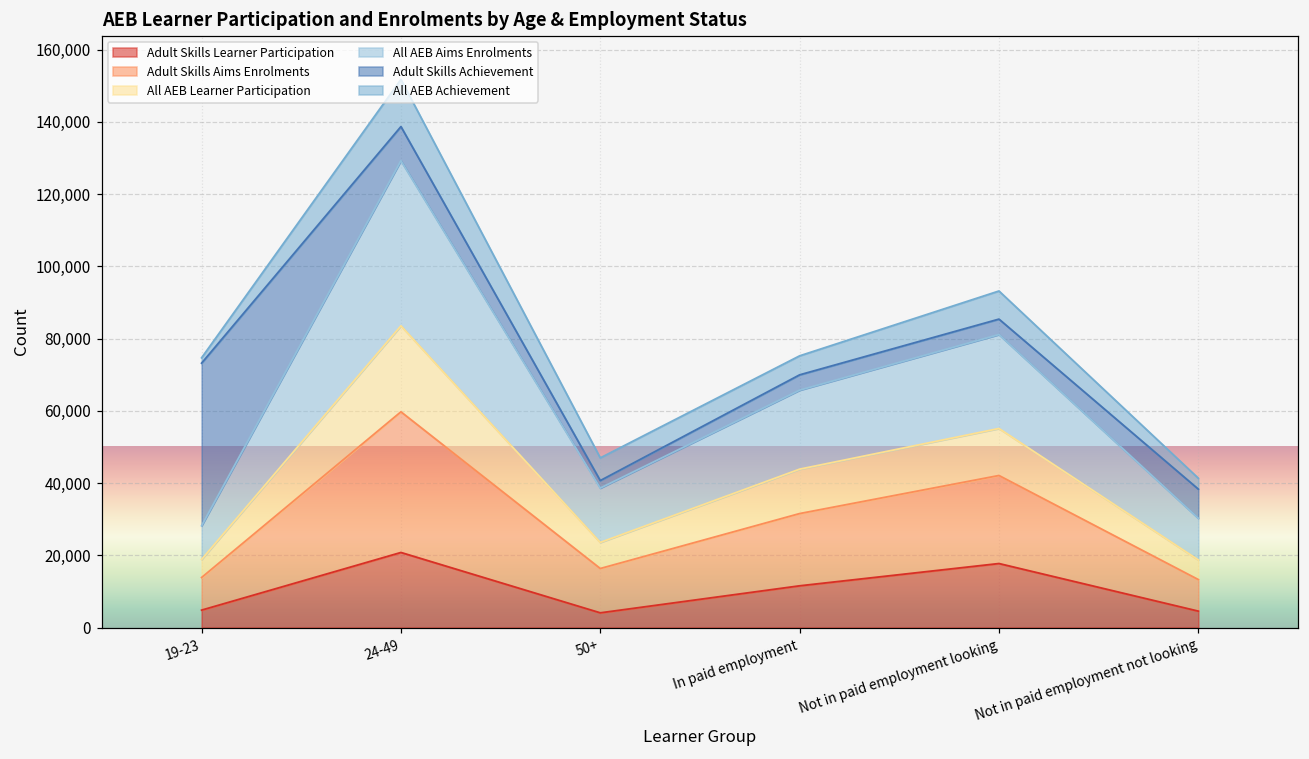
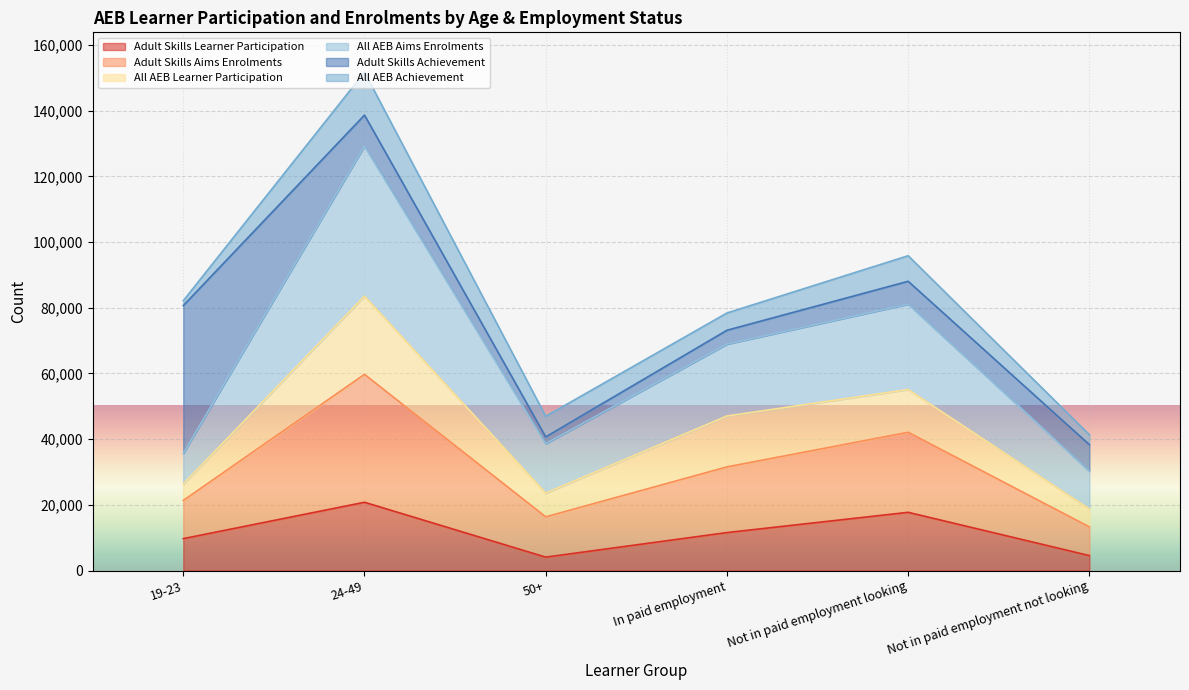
Adult Skills Learner Participation, 19-23: 5,000 -> 10,000
Adult Skills Aims Enrolments, 19-23: 9,000 -> 12,000
All AEB Learner Participation, In paid employment: 12,000 -> 15,000
Adult Skills Achievement, Not in paid employment looking: 4,000 -> 7,000
